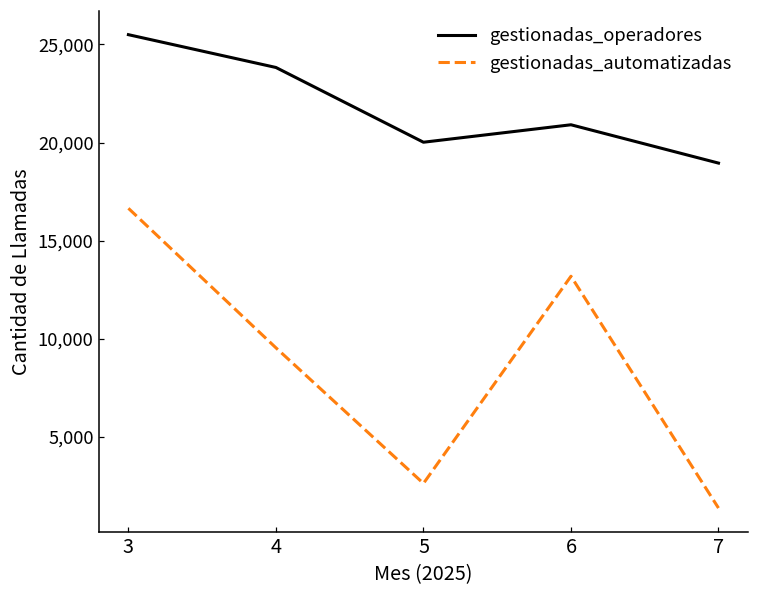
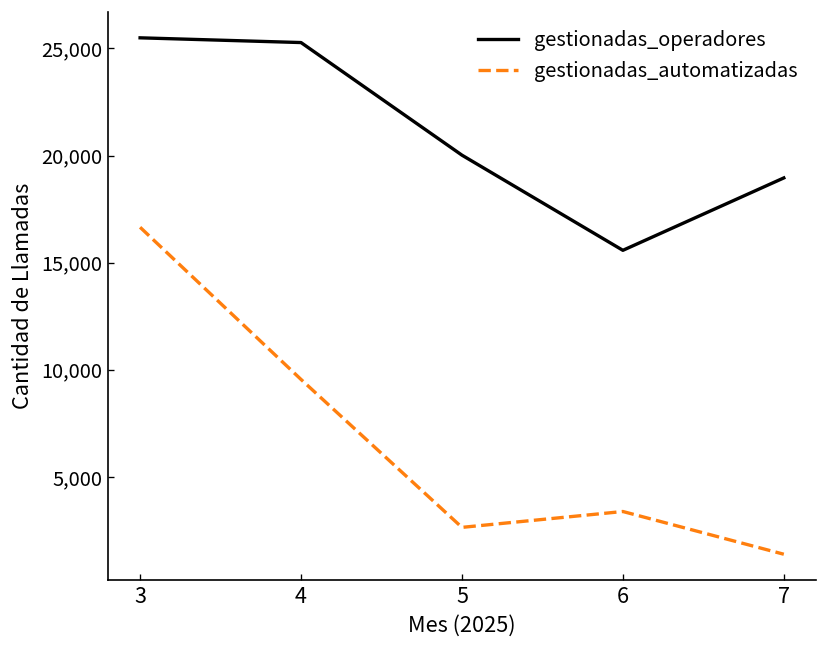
gestionadas_operadores, 4: 23,800 -> 25,300
gestionadas_operadores, 6: 20,900 -> 15,600
gestionadas_automatizadas, 6: 13,200 -> 3,400
